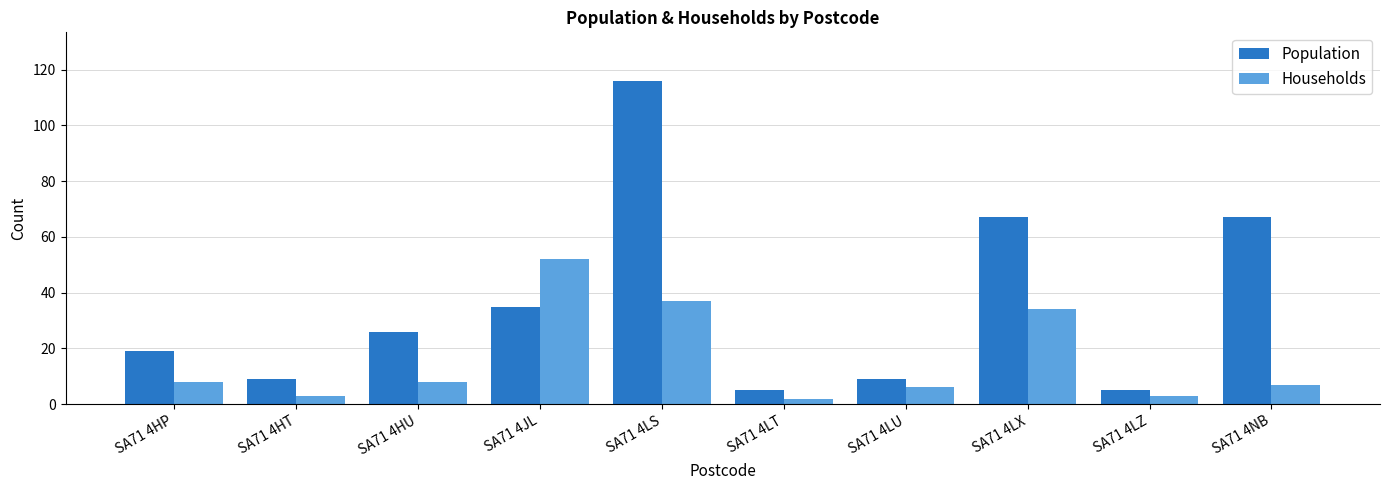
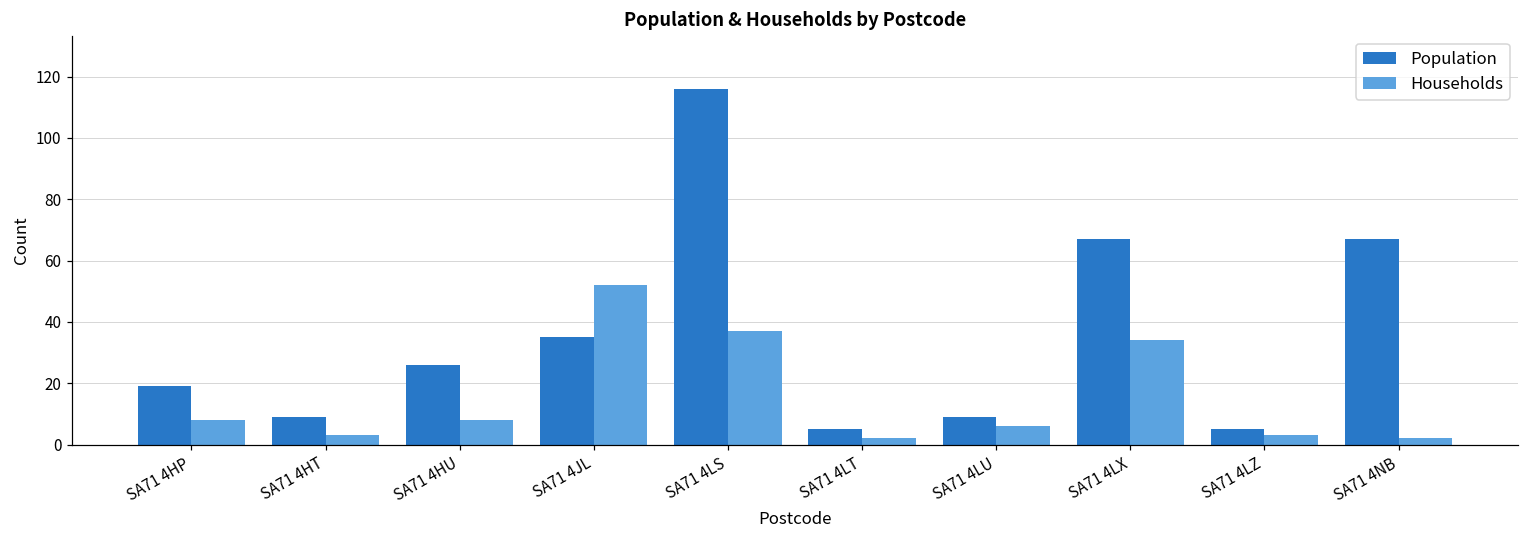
Households, SA71 4NB: 7 -> 2
